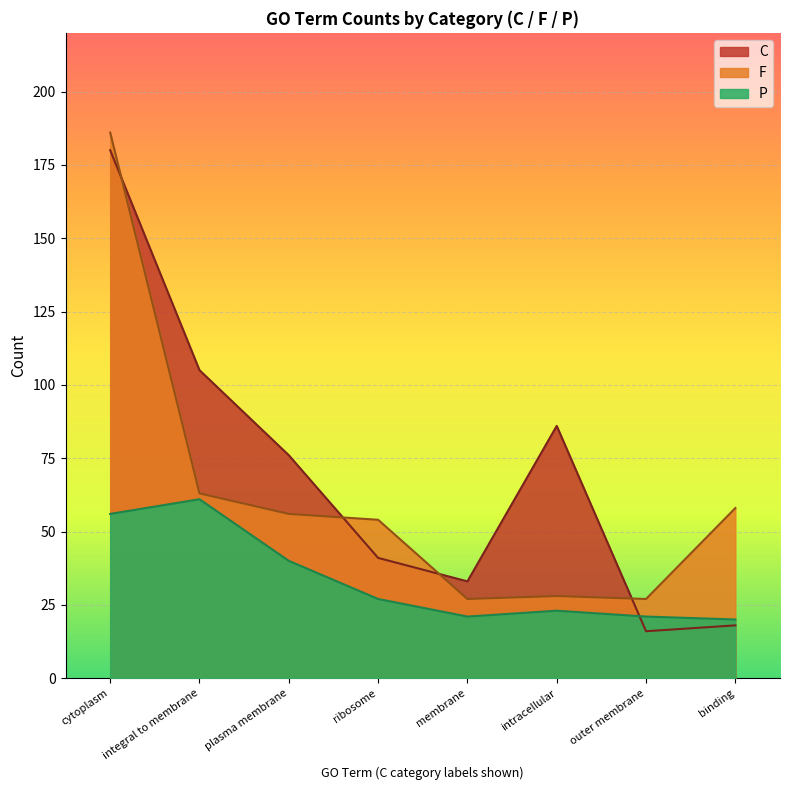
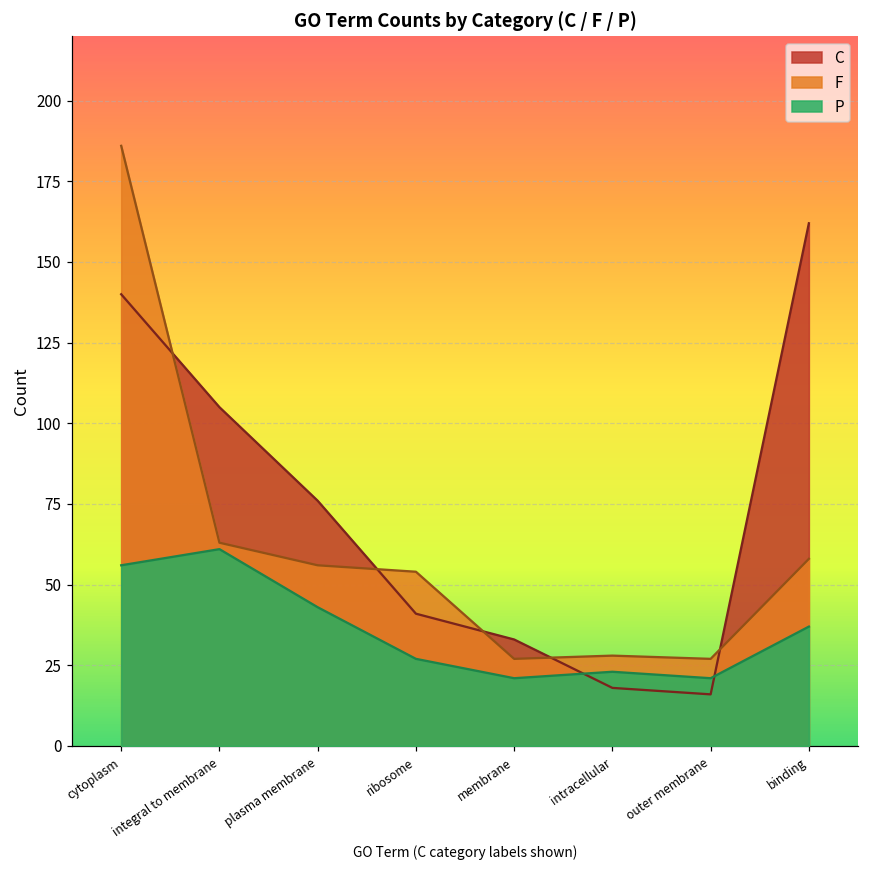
C, cytoplasm: 180 -> 140
P, plasma membrane: 40 -> 43
C, intracellular: 86 -> 18
C, binding: 18 -> 162
P, binding: 20 -> 37
